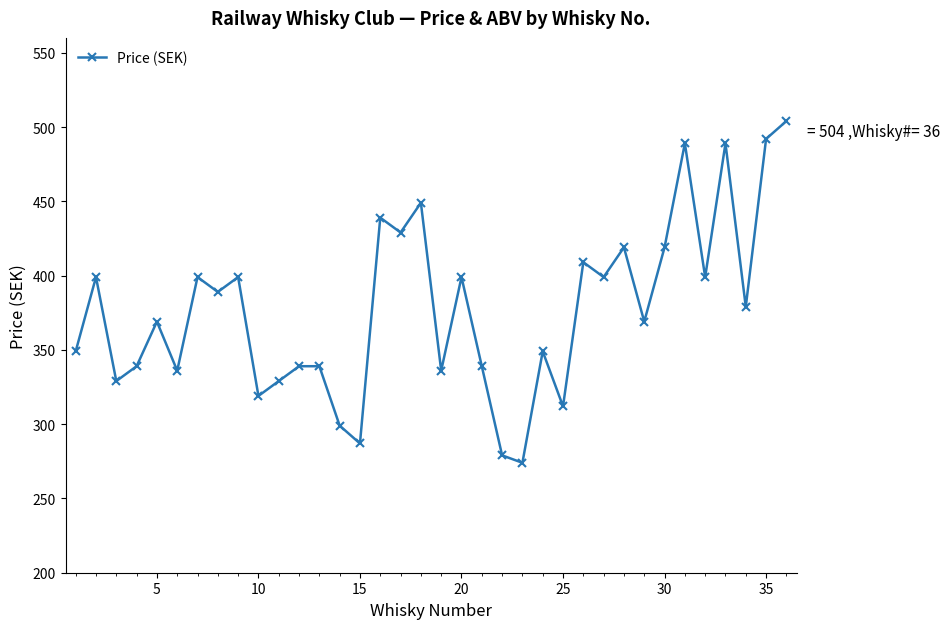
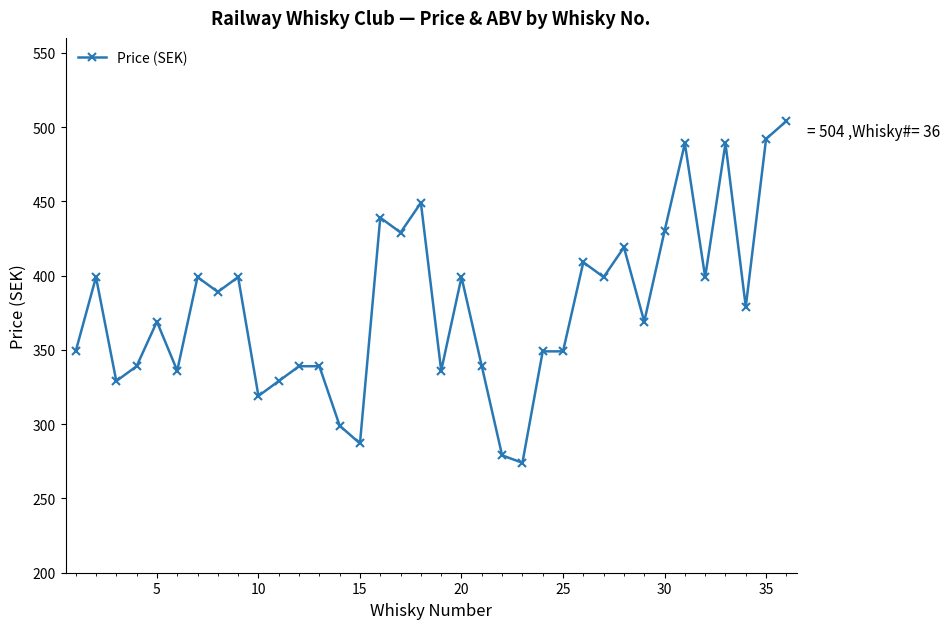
25: 312 -> 349
30: 419 -> 430
